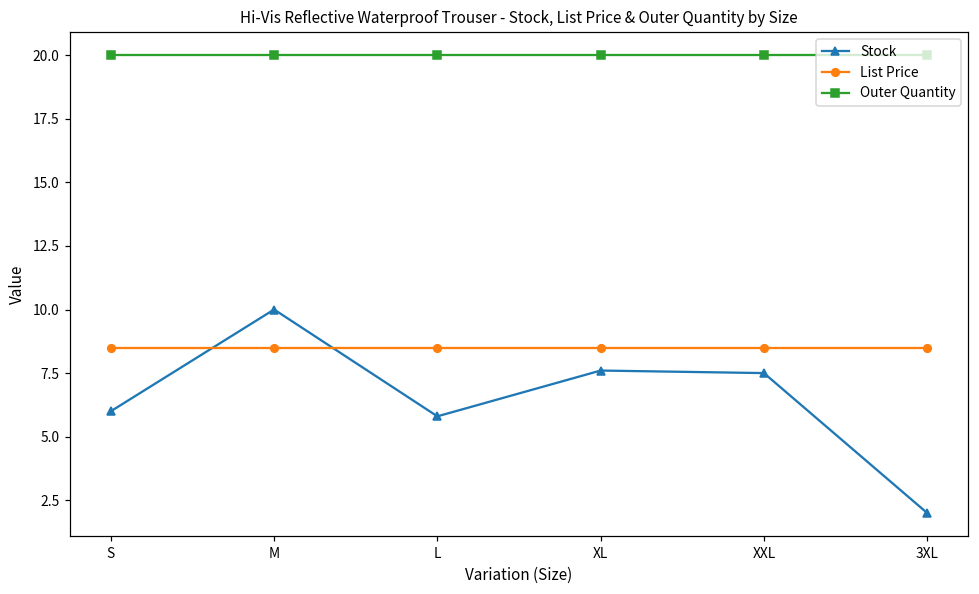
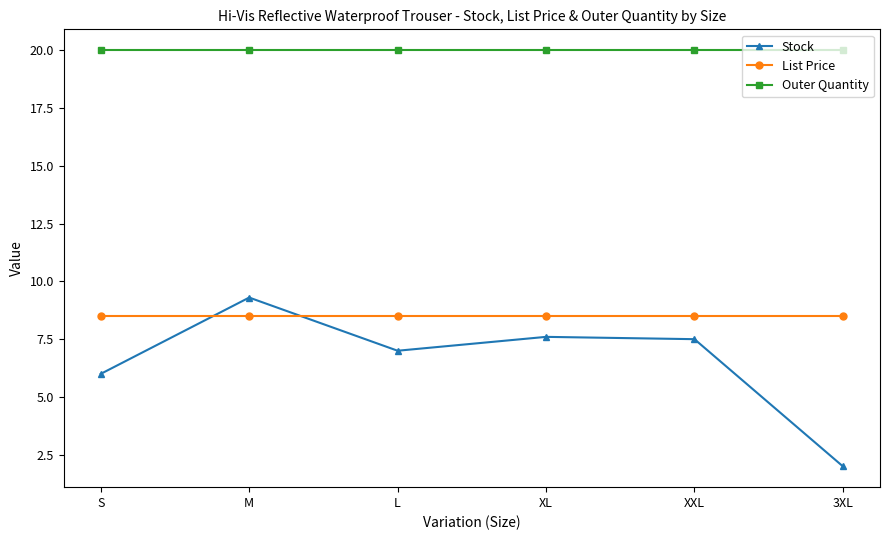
Stock, M: 10.0 -> 9.3
Stock, L: 5.8 -> 7.0
